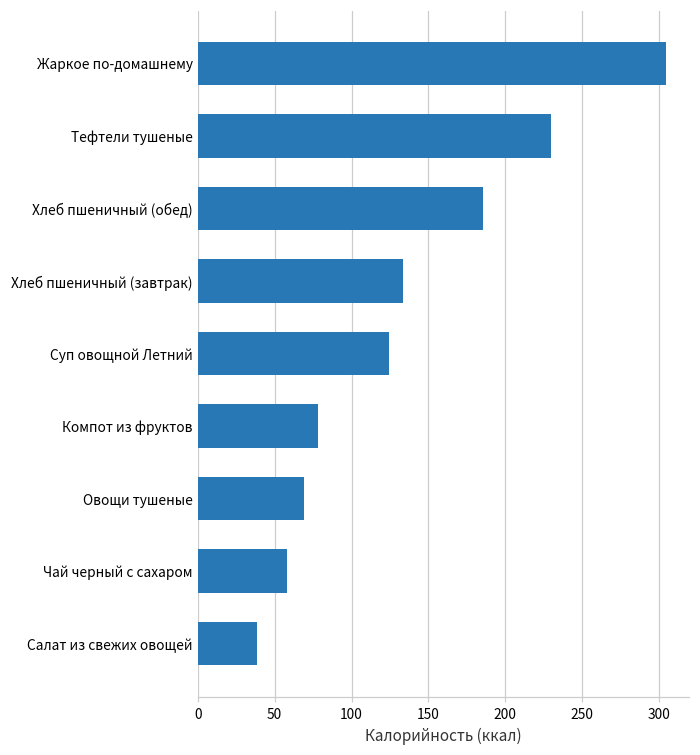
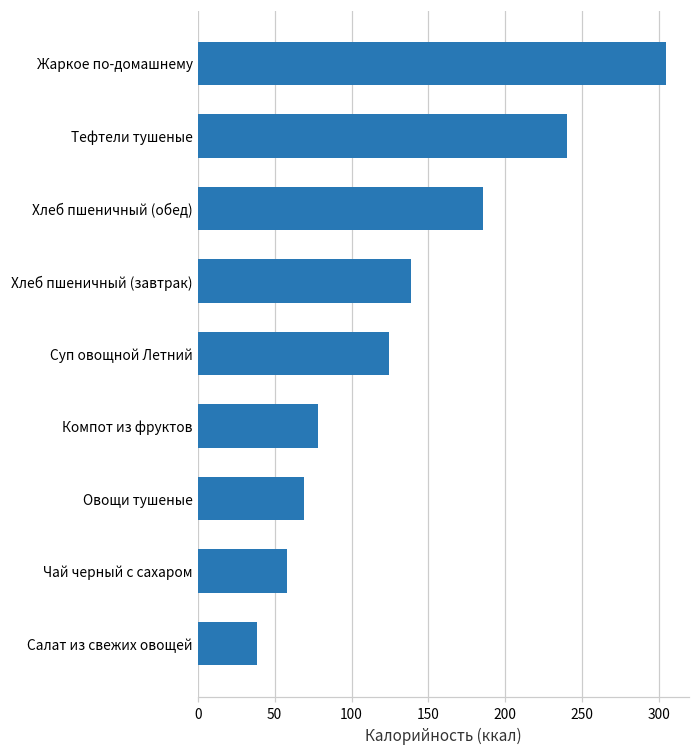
Тефтели тушеные: 230 -> 241
Хлеб пшеничный (завтрак): 133 -> 139
